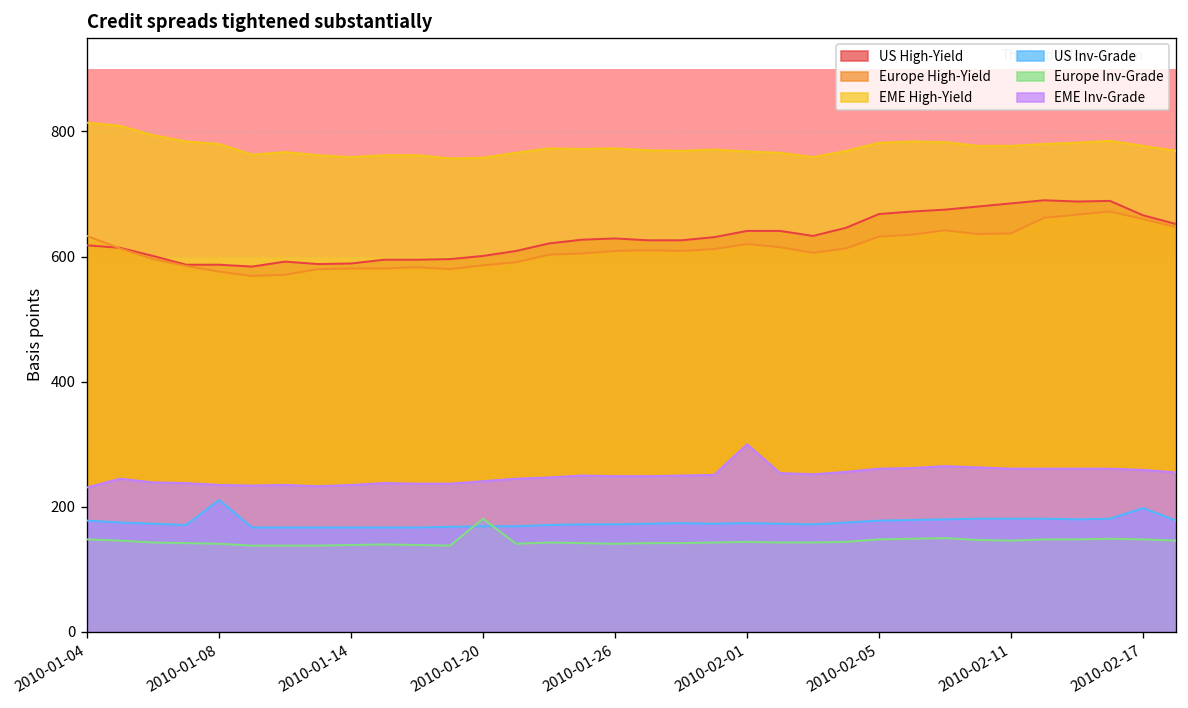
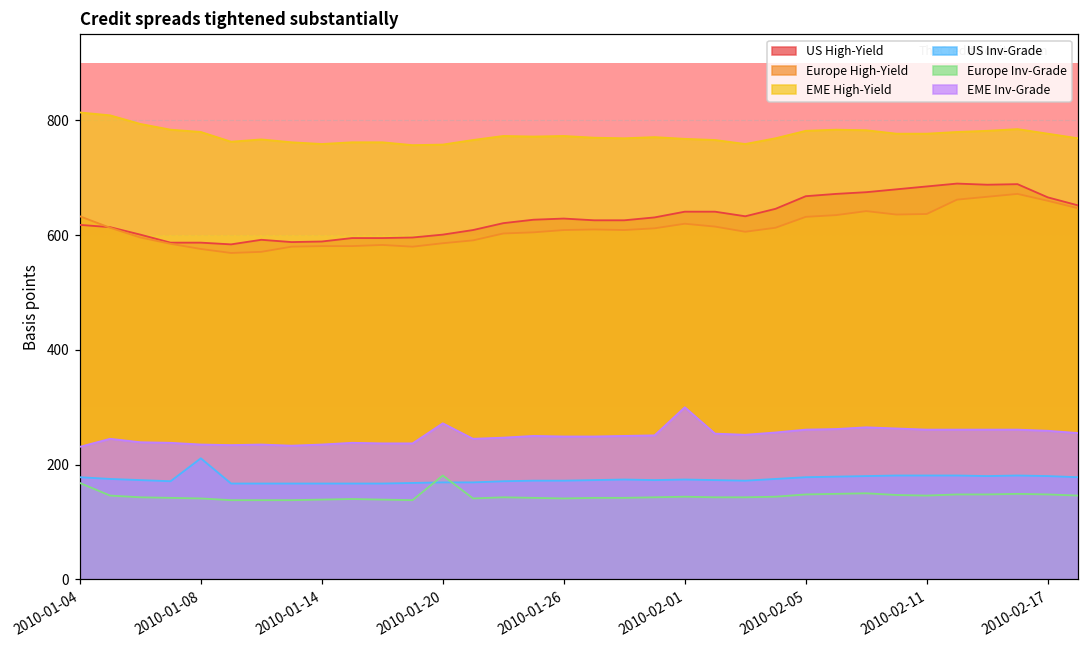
Europe Inv-Grade, 2010-01-04: 150 -> 170
EME Inv-Grade, 2010-01-20: 240 -> 270
US Inv-Grade, 2010-02-17: 200 -> 180
